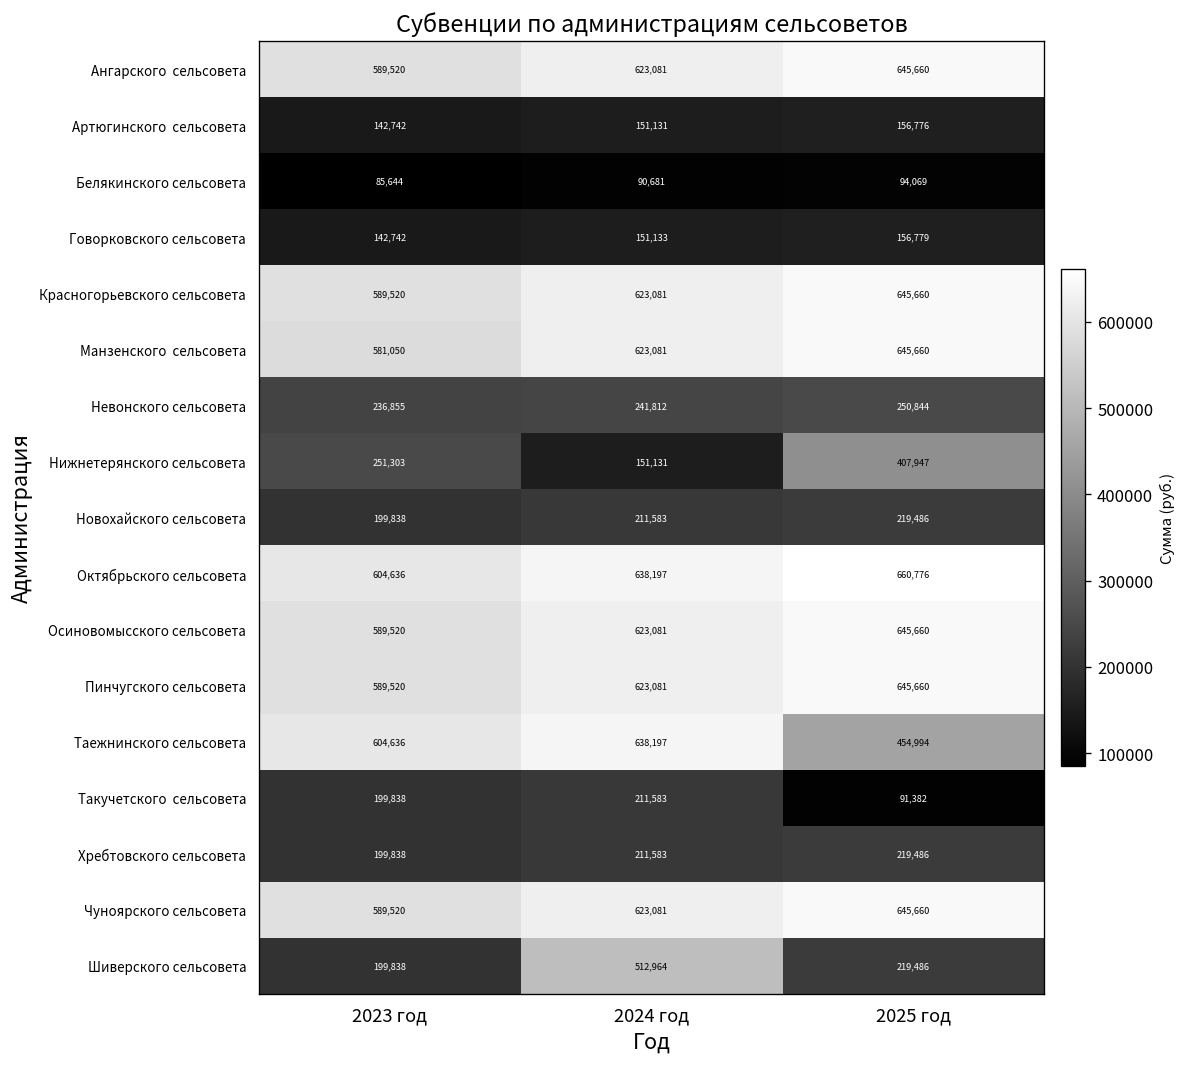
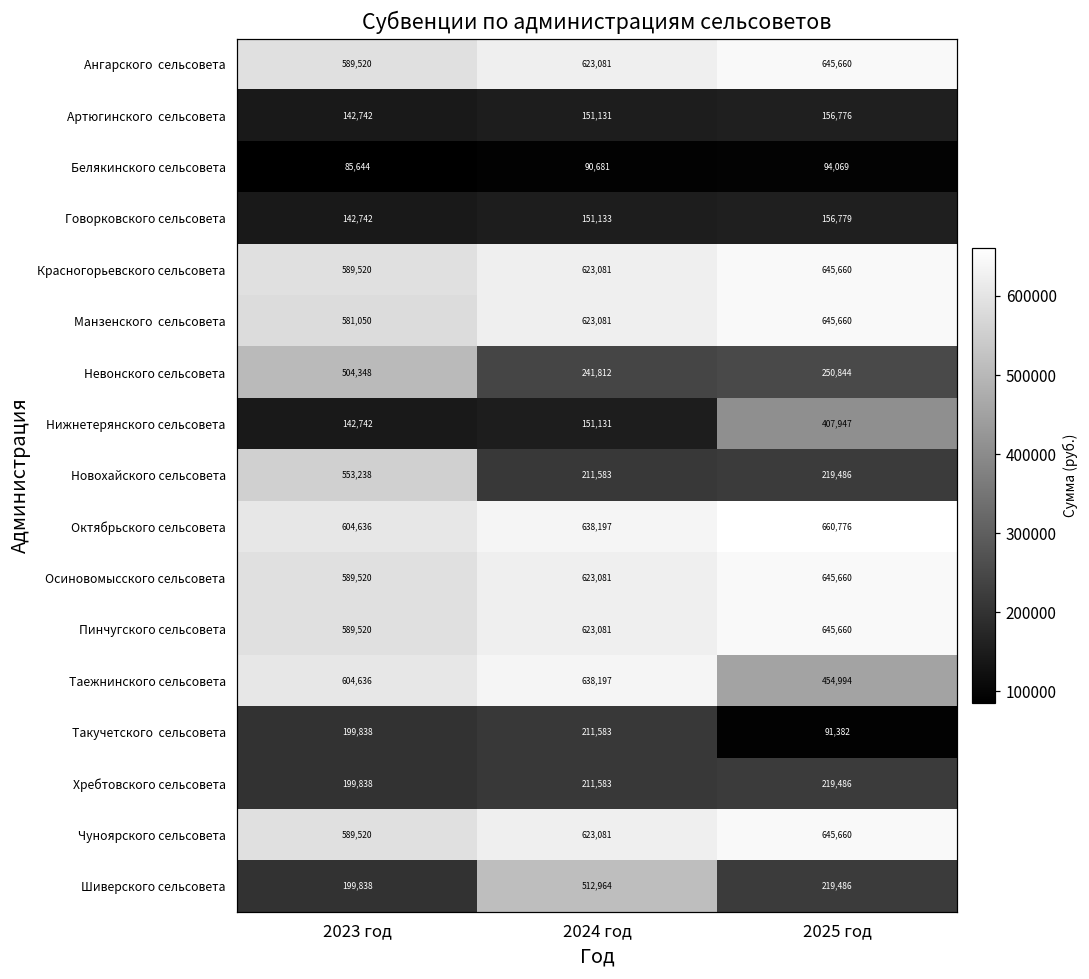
Невонского сельсовета, 2023 год: 236,855 -> 504,348
Нижнетерянского сельсовета, 2023 год: 251,303 -> 142,742
Новохайского сельсовета, 2023 год: 199,838 -> 553,238
